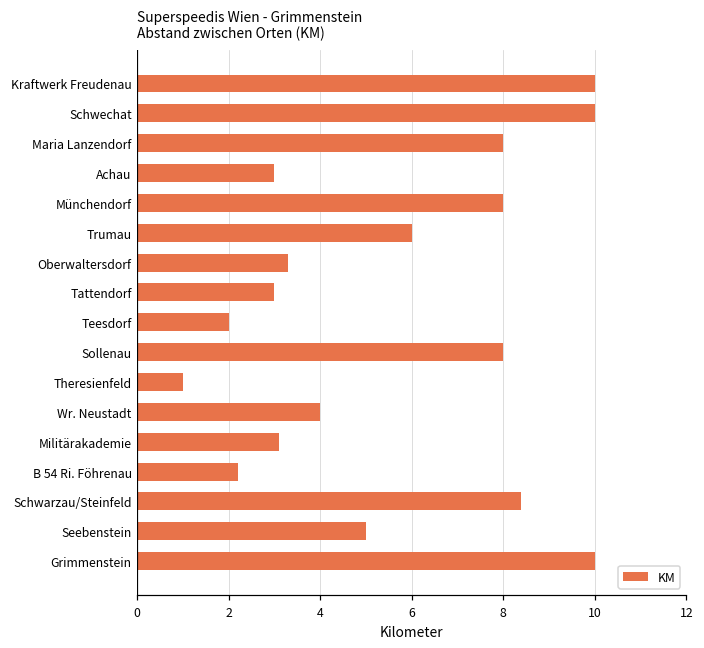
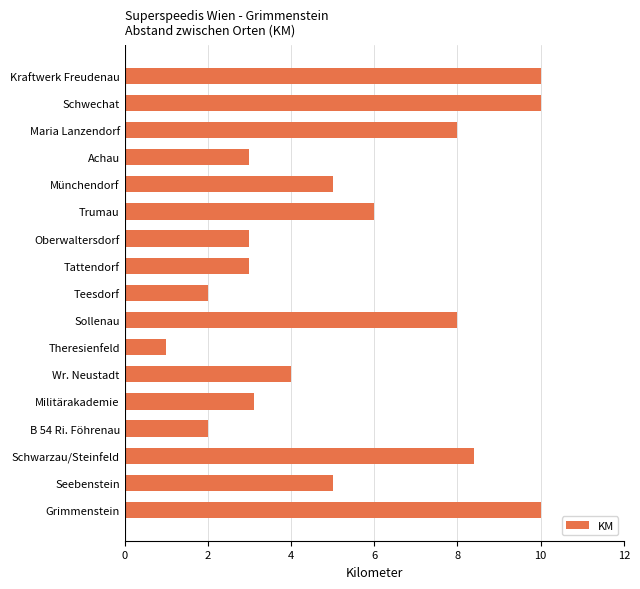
Münchendorf: 8 -> 5
Oberwaltersdorf: 3.3 -> 3.0
B 54 Ri. Föhrenau: 2.2 -> 2.0
